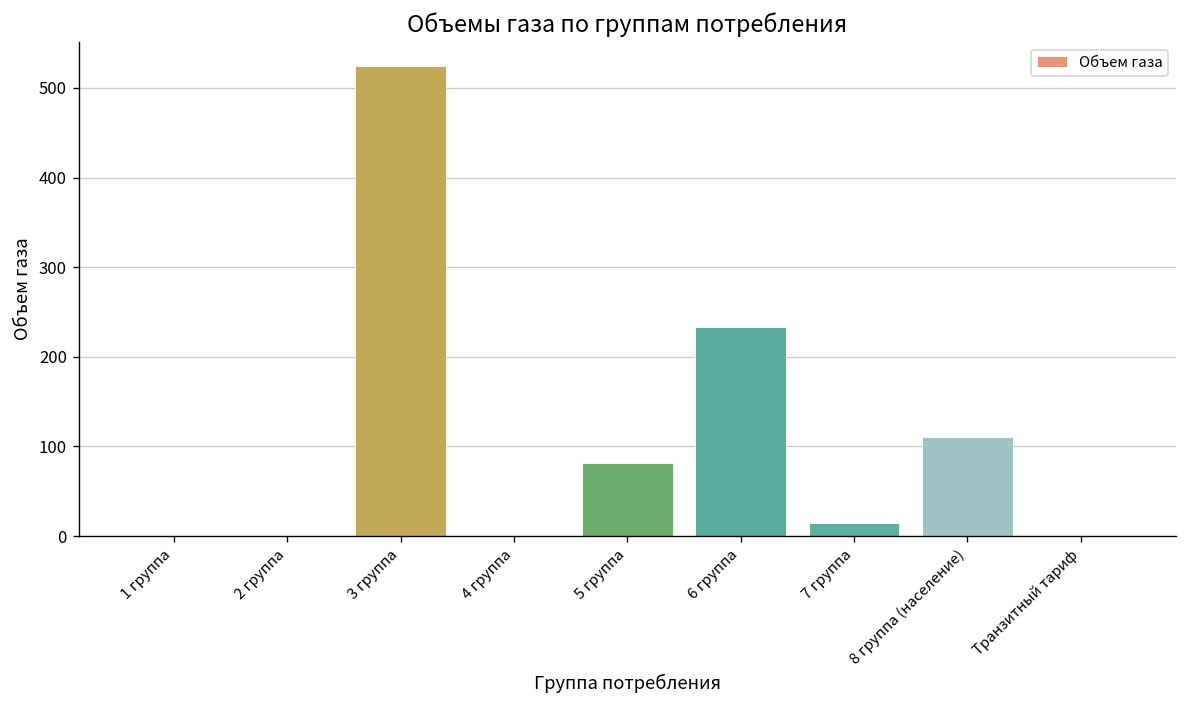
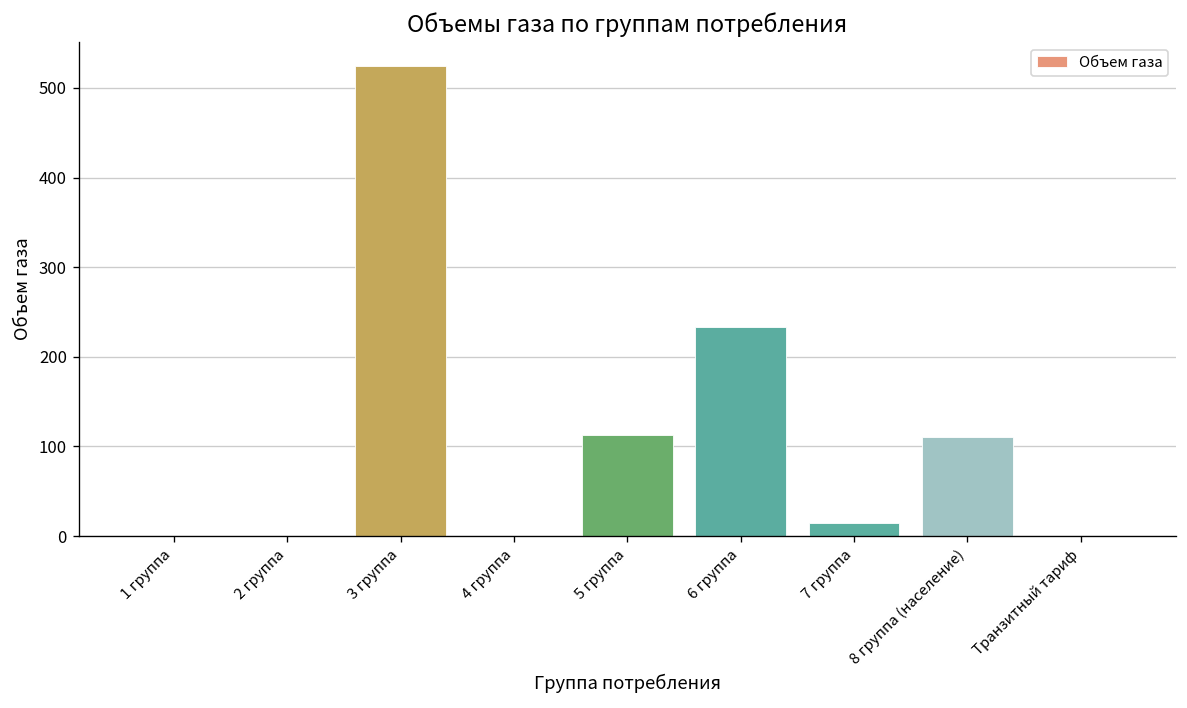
5 группа: 80 -> 110
